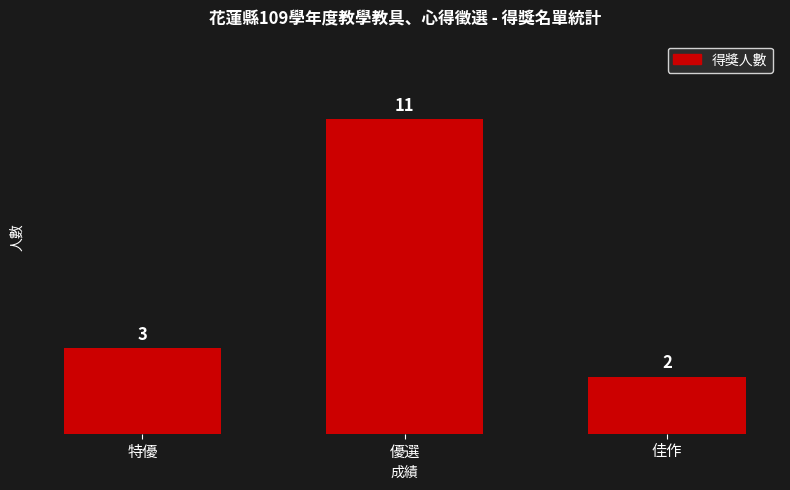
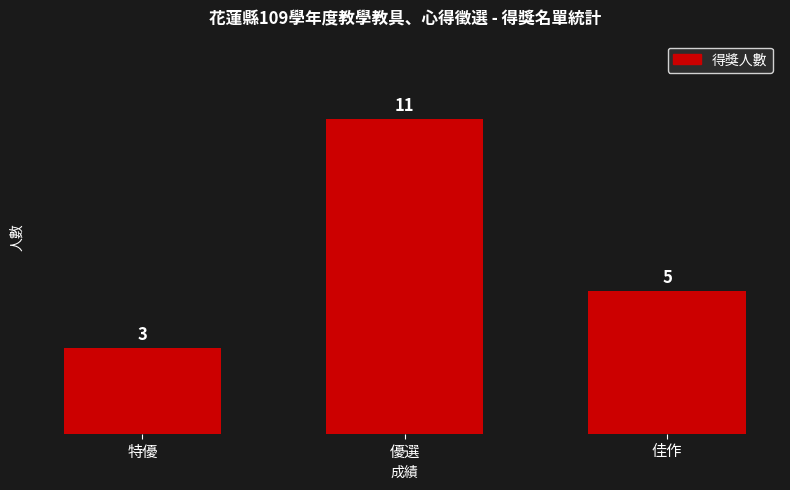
佳作: 2 -> 5
